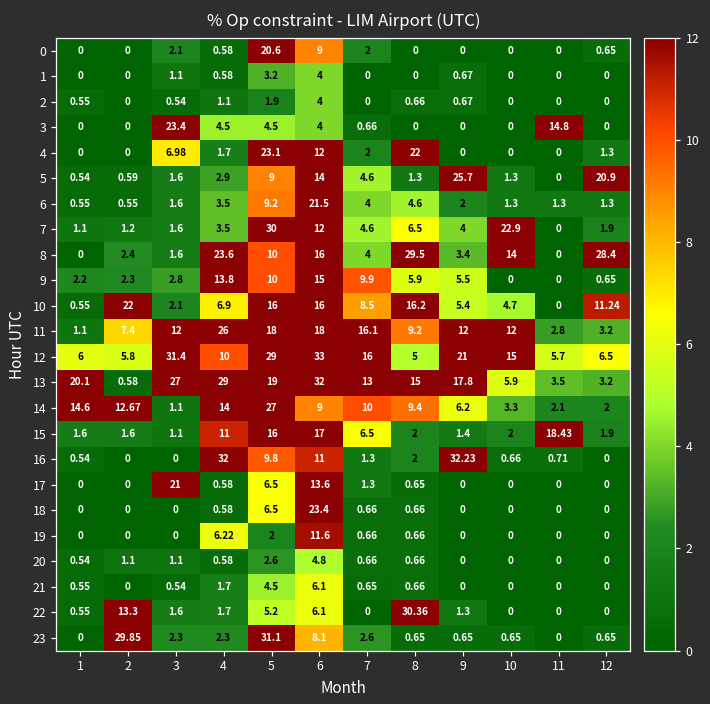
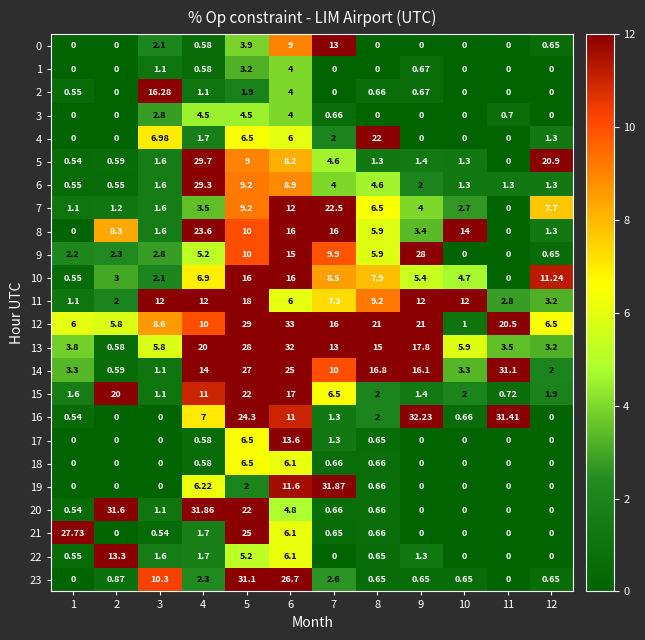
0, 5: 20.6 -> 3.9
0, 7: 2 -> 13
2, 3: 0.54 -> 16.28
3, 3: 23.4 -> 2.8
3, 11: 14.8 -> 0.7
4, 5: 23.1 -> 6.5
4, 6: 12 -> 6
5, 4: 2.9 -> 29.7
5, 6: 14 -> 8.2
5, 9: 25.7 -> 1.4
6, 4: 3.5 -> 29.3
6, 6: 21.5 -> 8.9
7, 5: 30 -> 9.2
7, 7: 4.6 -> 22.5
7, 10: 22.9 -> 2.7
7, 12: 1.9 -> 7.7
8, 2: 2.4 -> 8.3
8, 7: 4 -> 16
8, 8: 29.5 -> 5.9
8, 12: 28.4 -> 1.3
9, 4: 13.8 -> 5.2
9, 9: 5.5 -> 28
10, 2: 22 -> 3
10, 8: 16.2 -> 7.9
11, 2: 7.4 -> 2
11, 4: 26 -> 12
11, 6: 18 -> 6
11, 7: 16.1 -> 7.3
12, 3: 31.4 -> 8.6
12, 8: 5 -> 21
12, 10: 15 -> 1
12, 11: 5.7 -> 20.5
13, 1: 20.1 -> 3.8
13, 3: 27 -> 5.8
13, 4: 29 -> 20
13, 5: 19 -> 28
14, 1: 14.6 -> 3.3
14, 2: 12.67 -> 0.59
14, 6: 9 -> 25
14, 8: 9.4 -> 16.8
14, 9: 6.2 -> 16.1
14, 11: 2.1 -> 31.1
15, 2: 1.6 -> 20
15, 5: 16 -> 22
15, 11: 18.43 -> 0.72
16, 4: 32 -> 7
16, 5: 9.8 -> 24.3
16, 11: 0.71 -> 31.41
17, 3: 21 -> 0
18, 6: 23.4 -> 6.1
19, 7: 0.66 -> 31.87
20, 2: 1.1 -> 31.6
20, 4: 0.58 -> 31.86
20, 5: 2.6 -> 22
21, 1: 0.55 -> 27.73
21, 5: 4.5 -> 25
22, 8: 30.36 -> 0.65
23, 2: 29.85 -> 0.87
23, 3: 2.3 -> 10.3
23, 6: 8.1 -> 26.7
